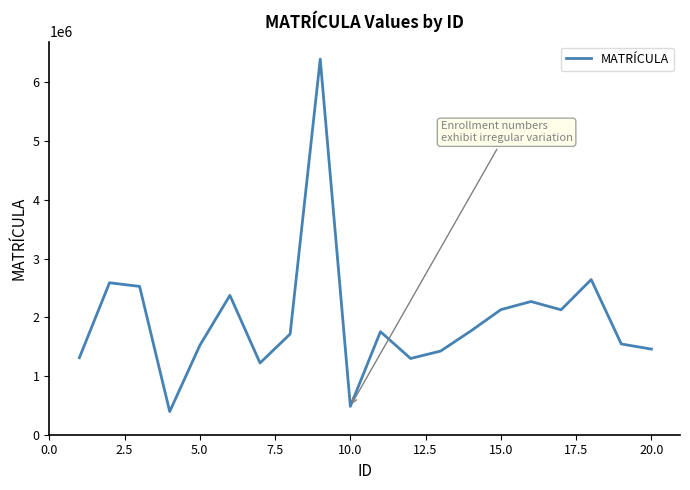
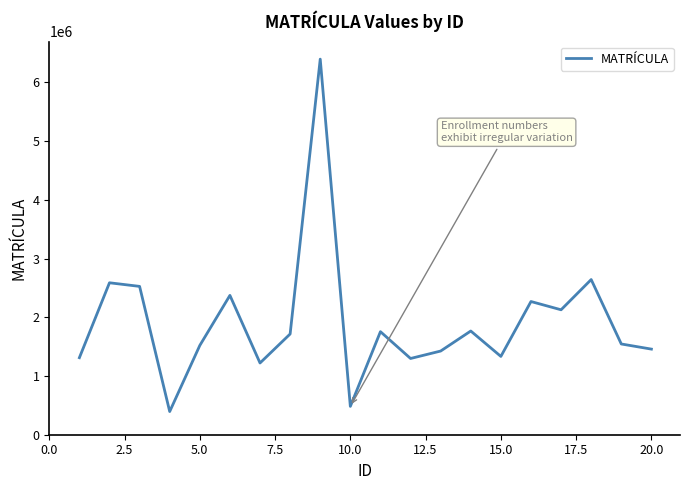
15.0: 2100000 -> 1300000
